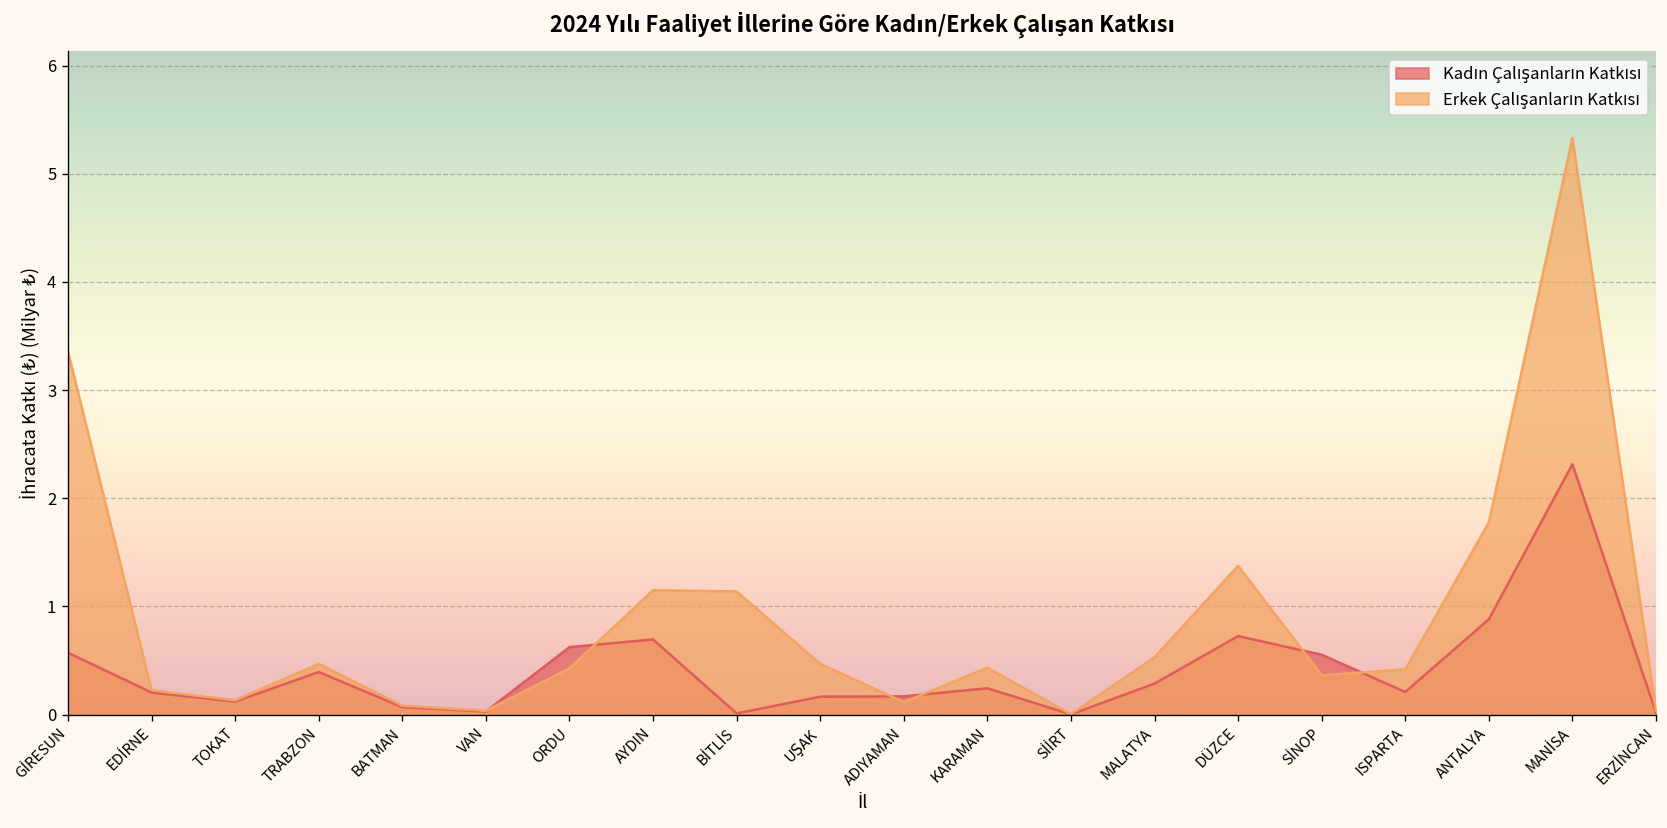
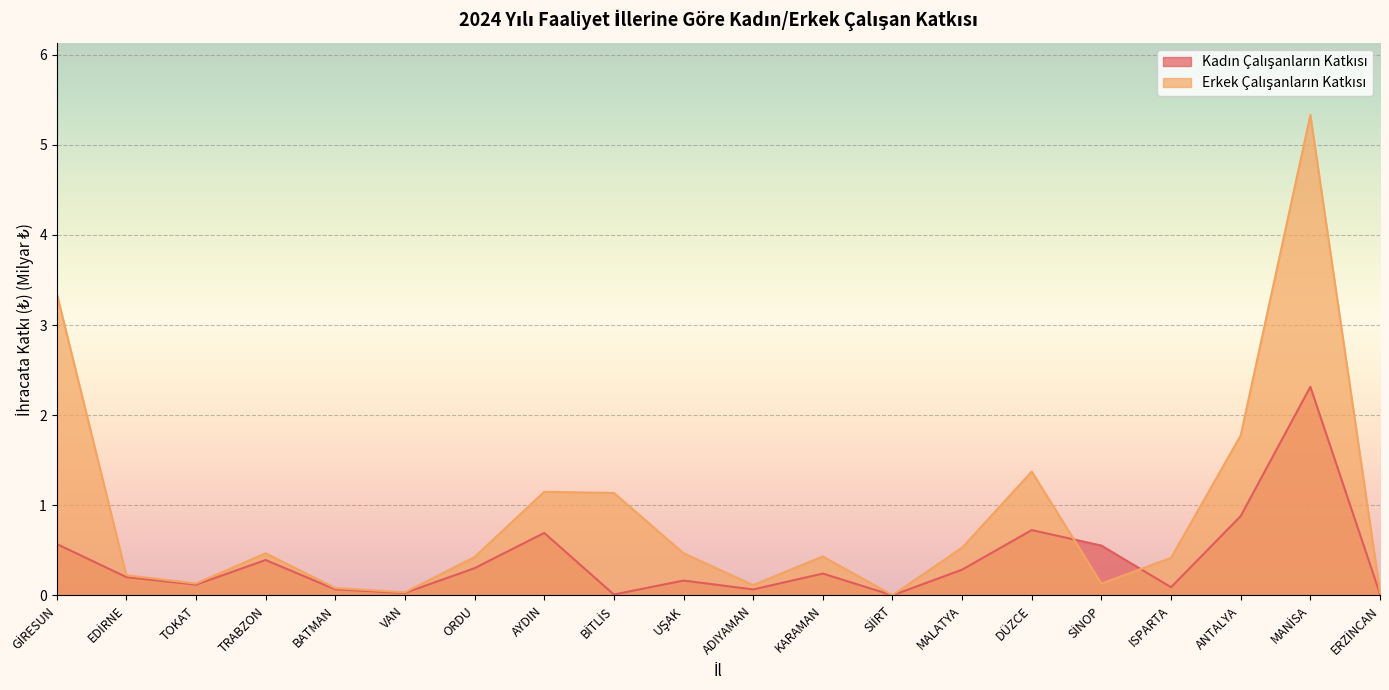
Kadın Çalışanların Katkısı, ORDU: 0.6 -> 0.3
Kadın Çalışanların Katkısı, ADIYAMAN: 0.2 -> 0.1
Erkek Çalışanların Katkısı, SİNOP: 0.4 -> 0.1
Kadın Çalışanların Katkısı, ISPARTA: 0.2 -> 0.1
